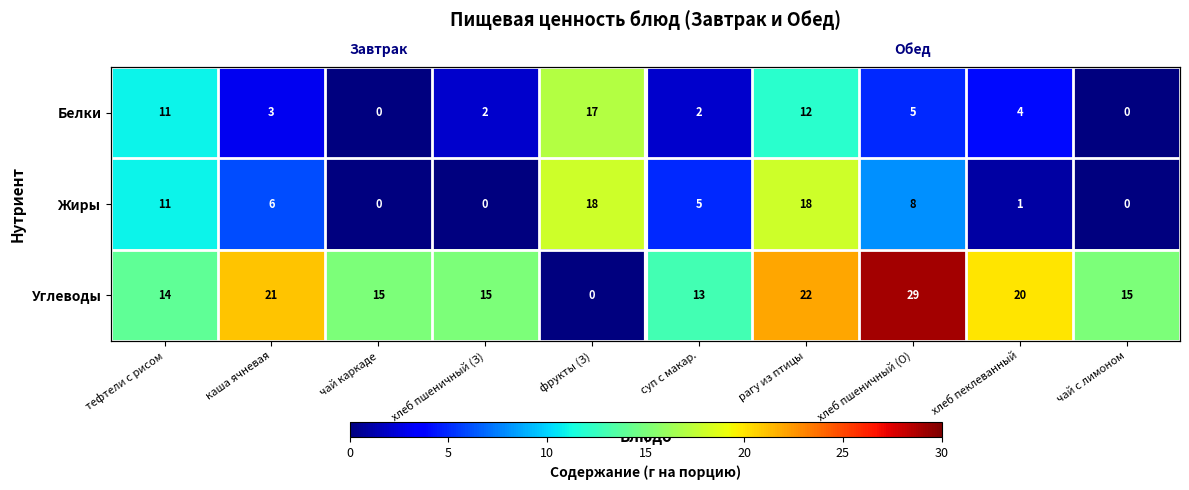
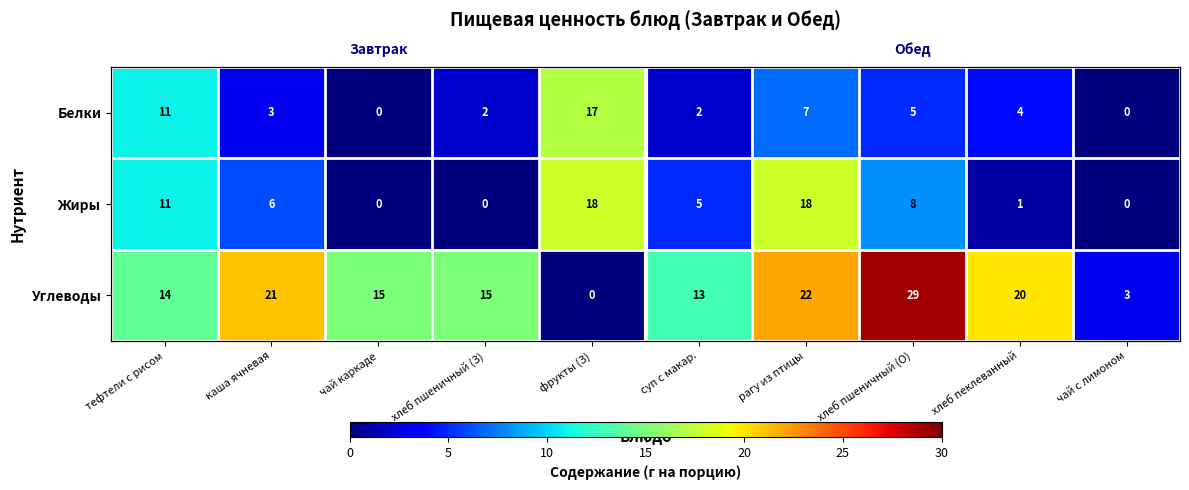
Белки, рагу из птицы: 12 -> 7
Углеводы, чай с лимоном: 15 -> 3
